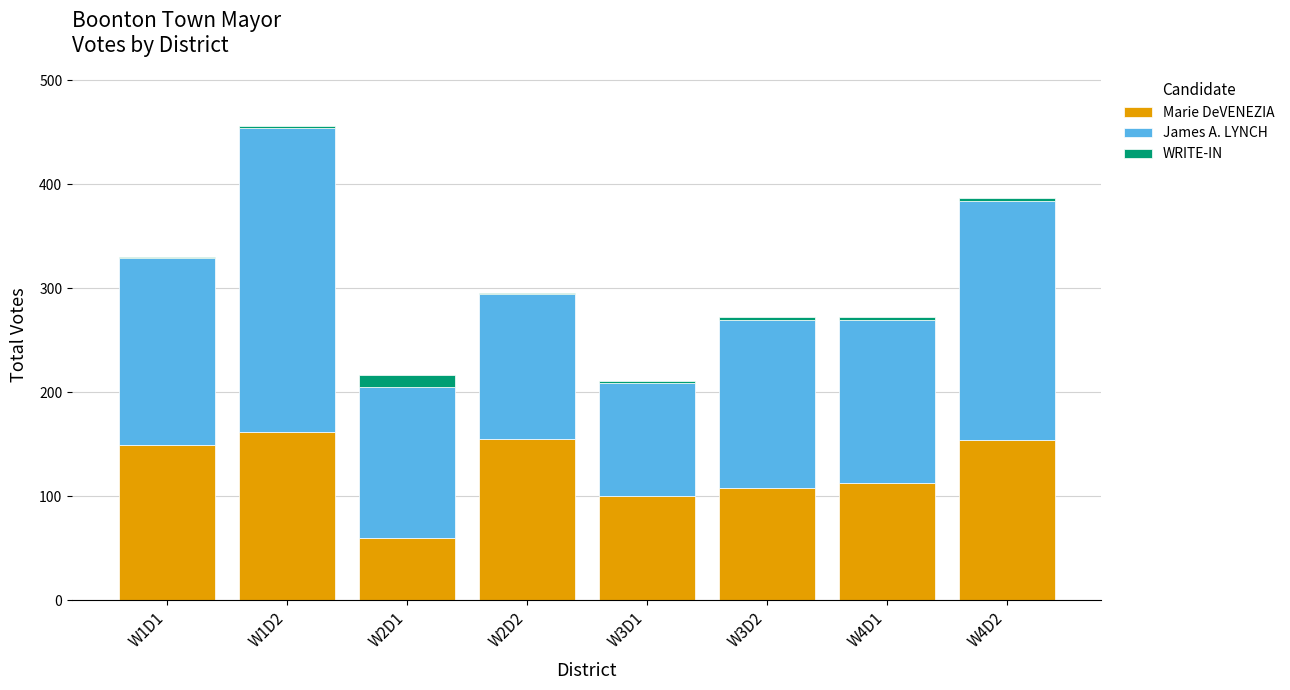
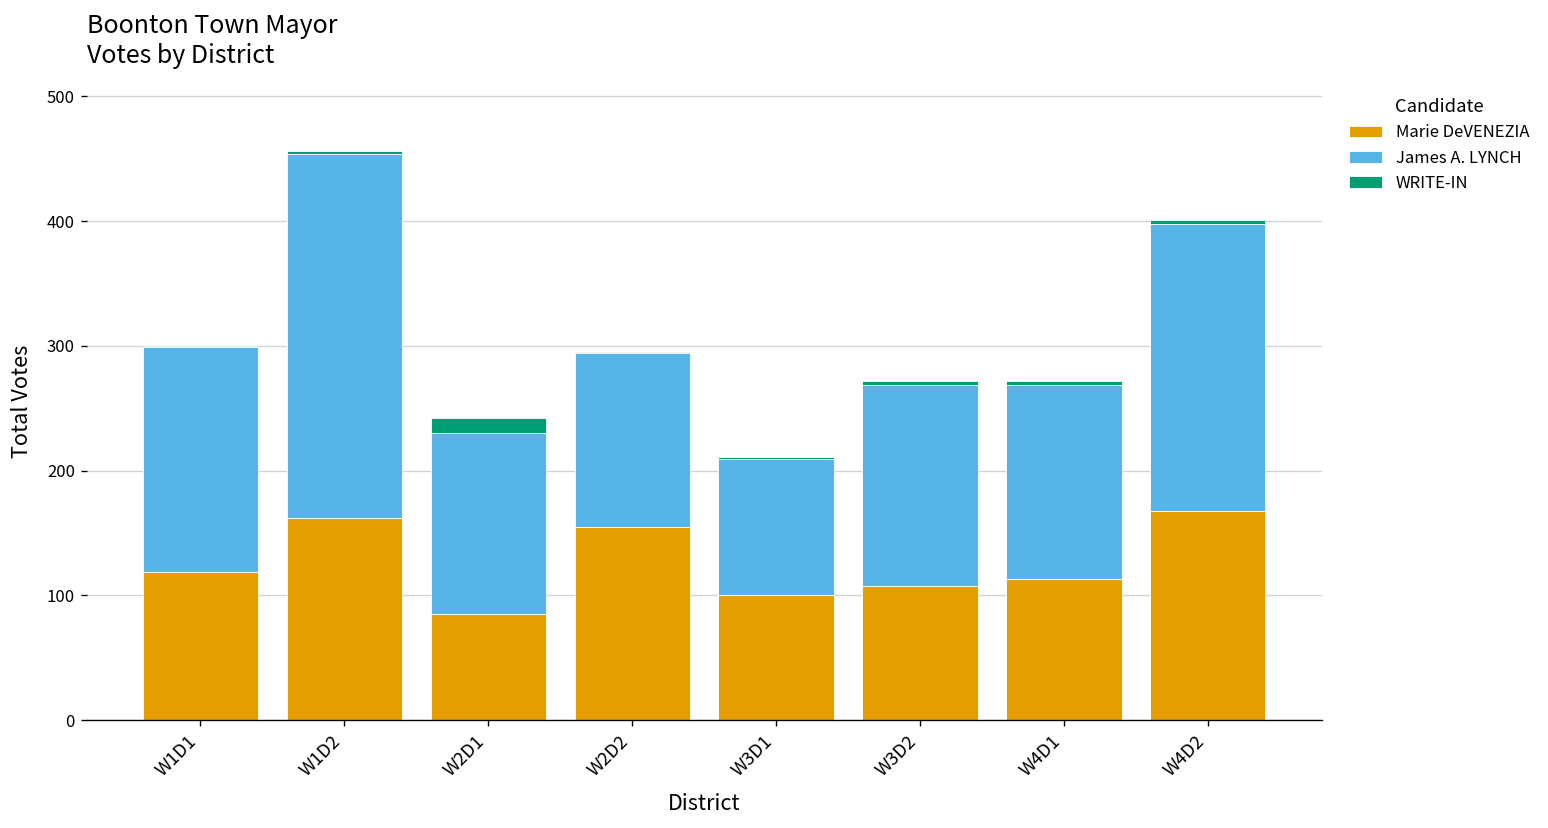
Marie DeVENEZIA, W1D1: 149 -> 119
Marie DeVENEZIA, W2D1: 60 -> 85
Marie DeVENEZIA, W4D2: 154 -> 168
